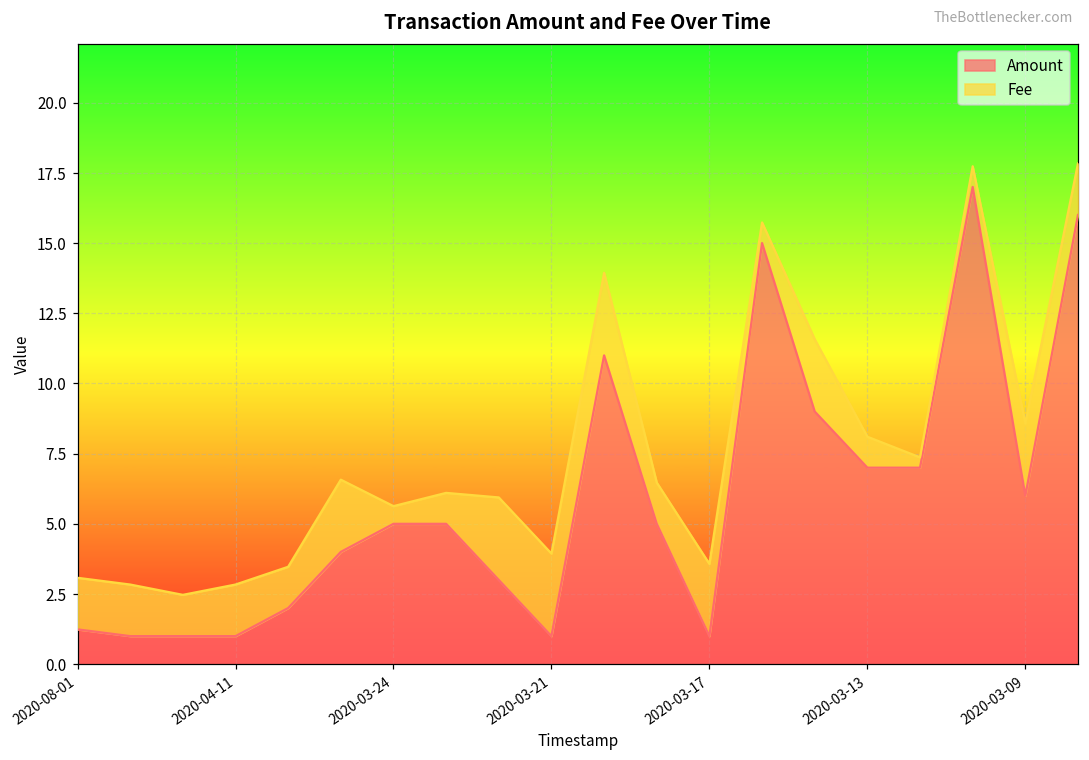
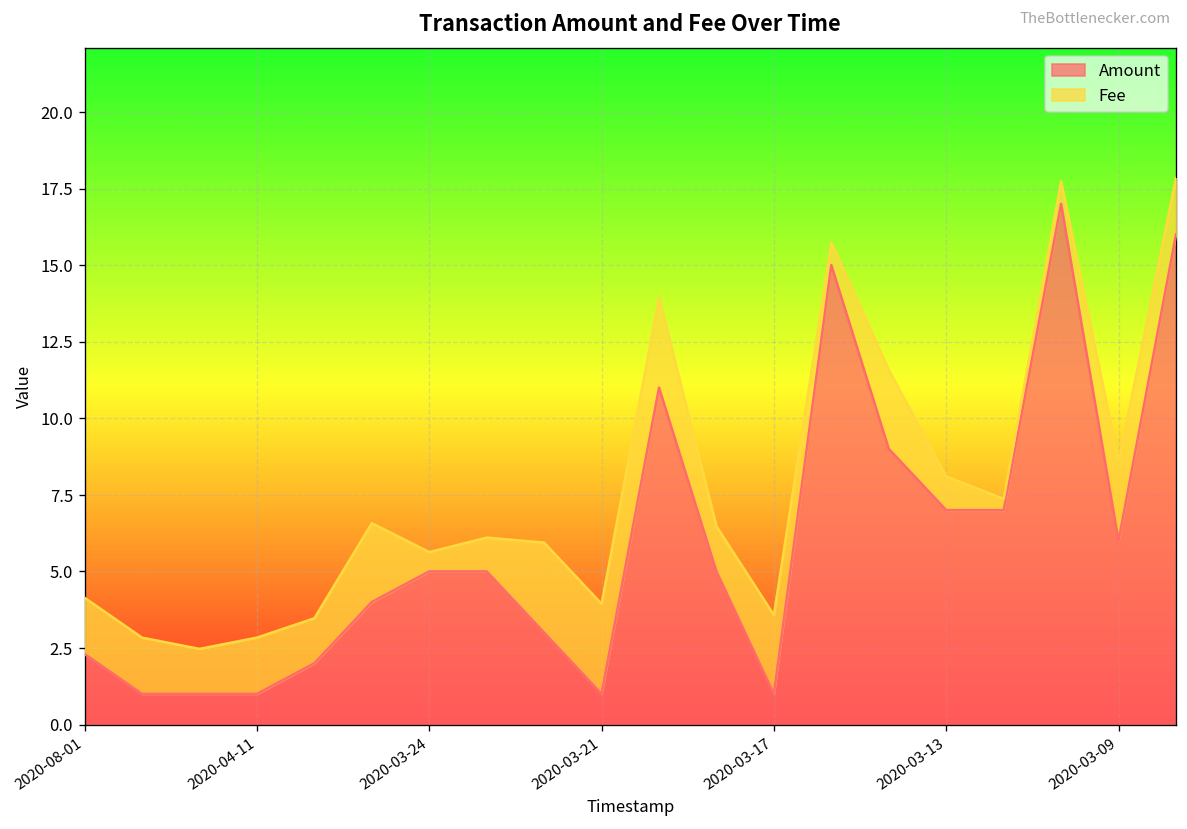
Amount, 2020-08-01: 1.2 -> 2.3
